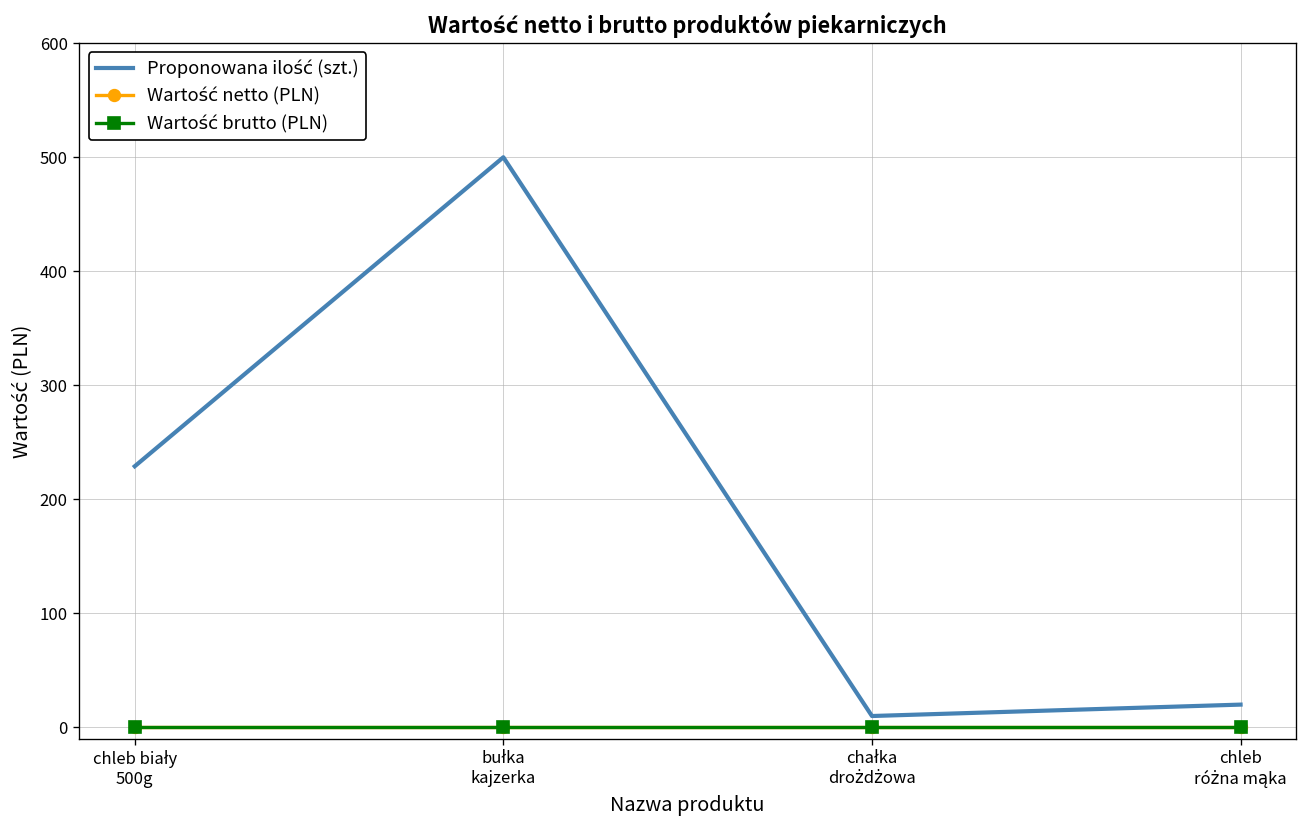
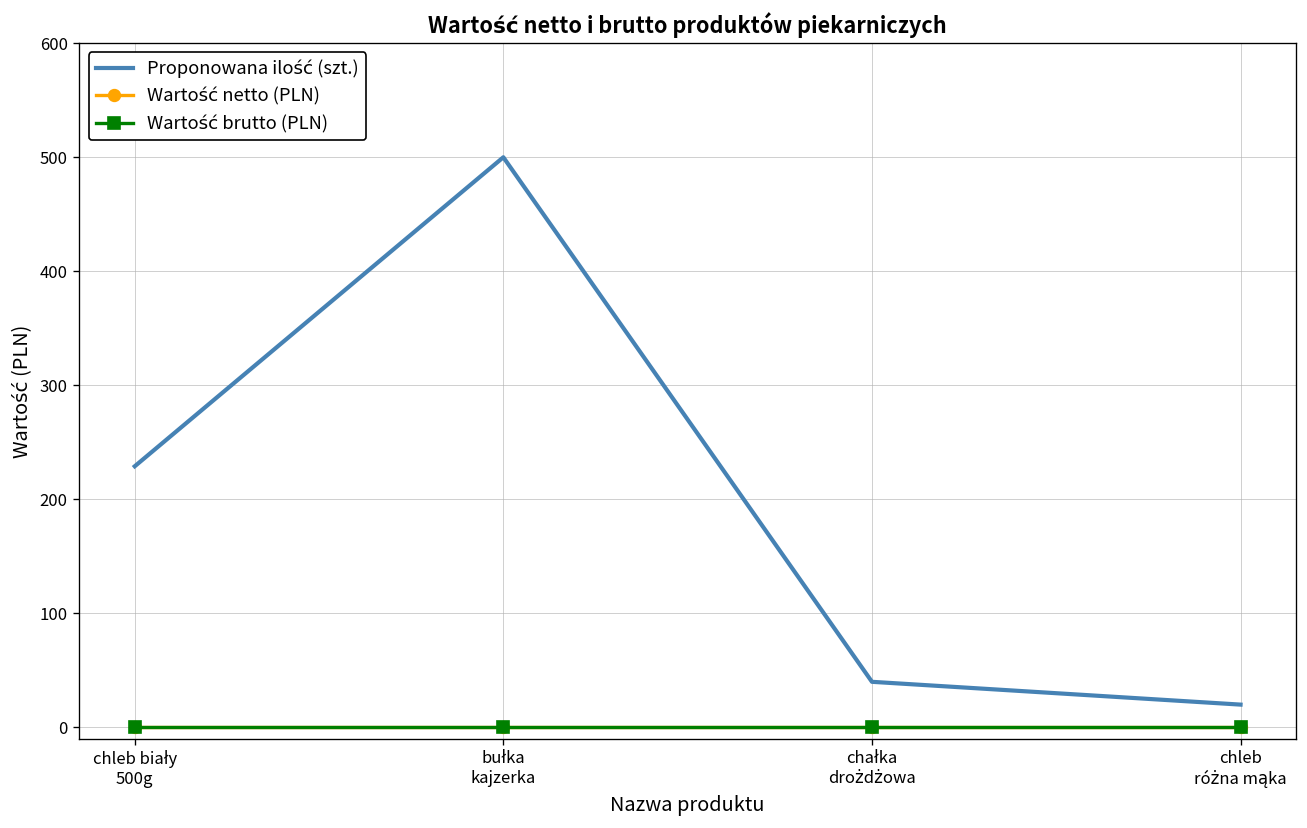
Proponowana ilość (szt.), chałka drożdżowa: 10 -> 40
